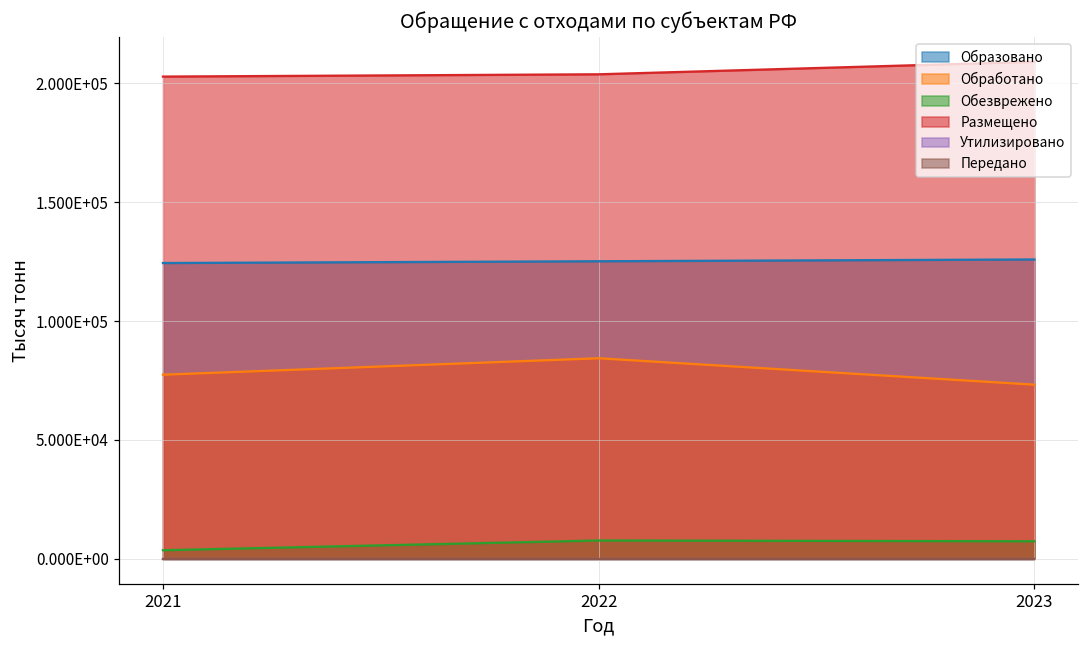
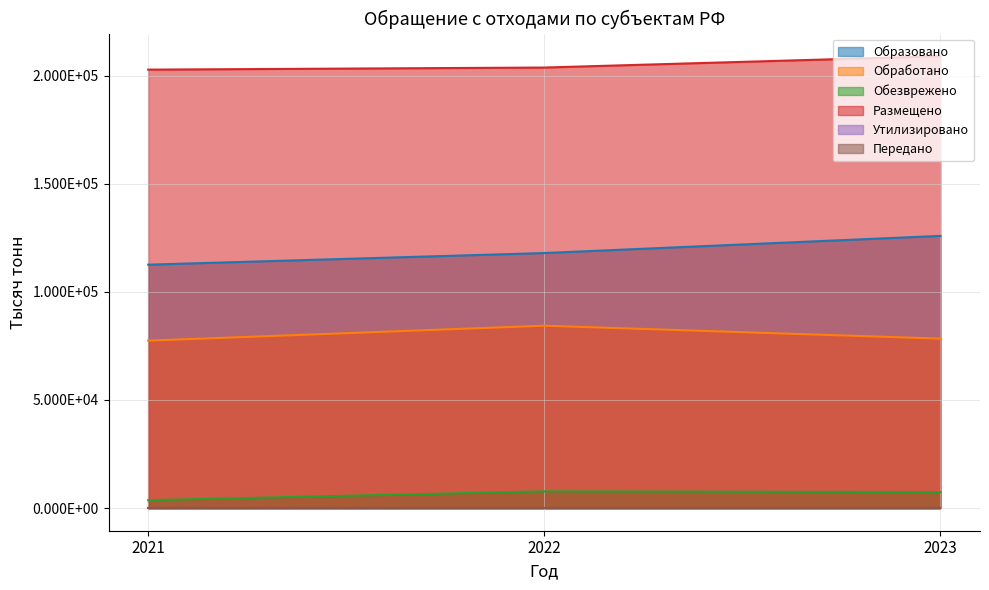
Образовано, 2021: 124000 -> 113000
Образовано, 2022: 125000 -> 118000
Обработано, 2023: 73000 -> 78000
